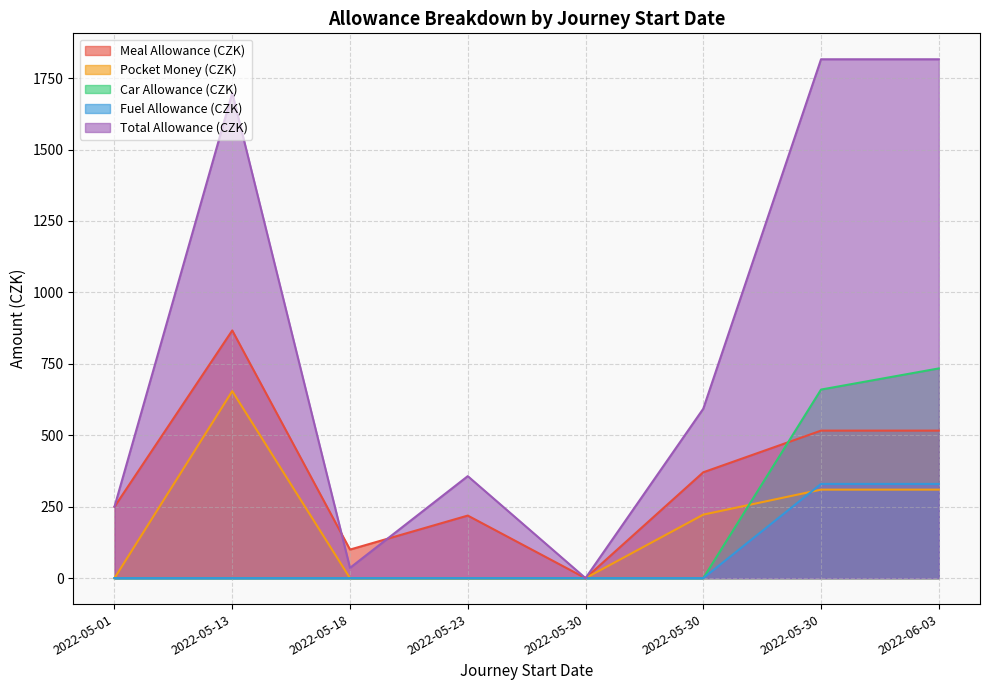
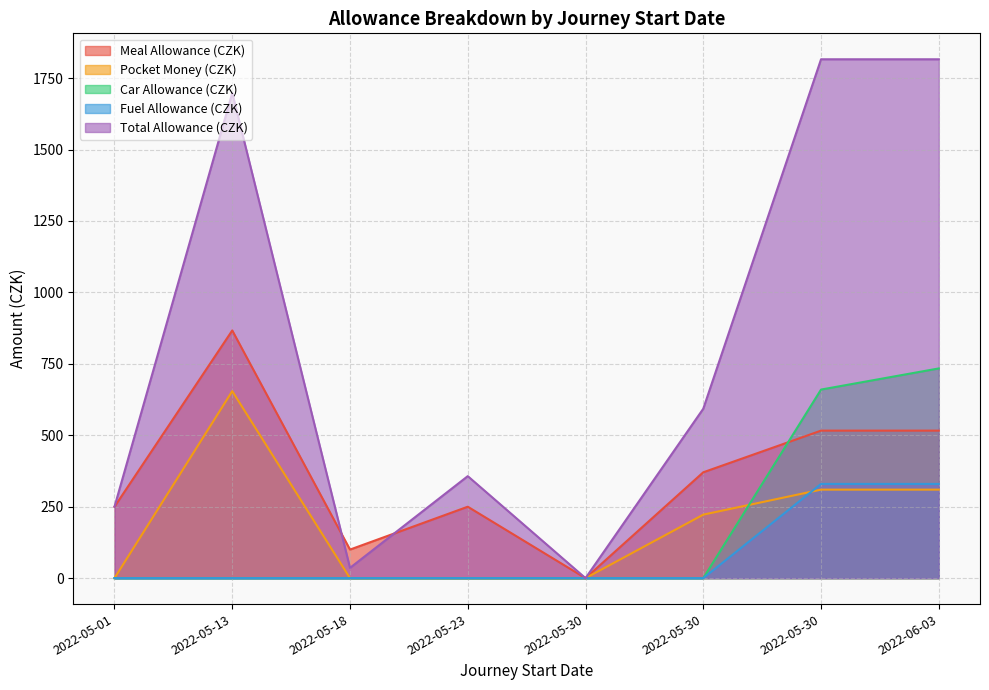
Meal Allowance (CZK), 2022-05-23: 220 -> 250
